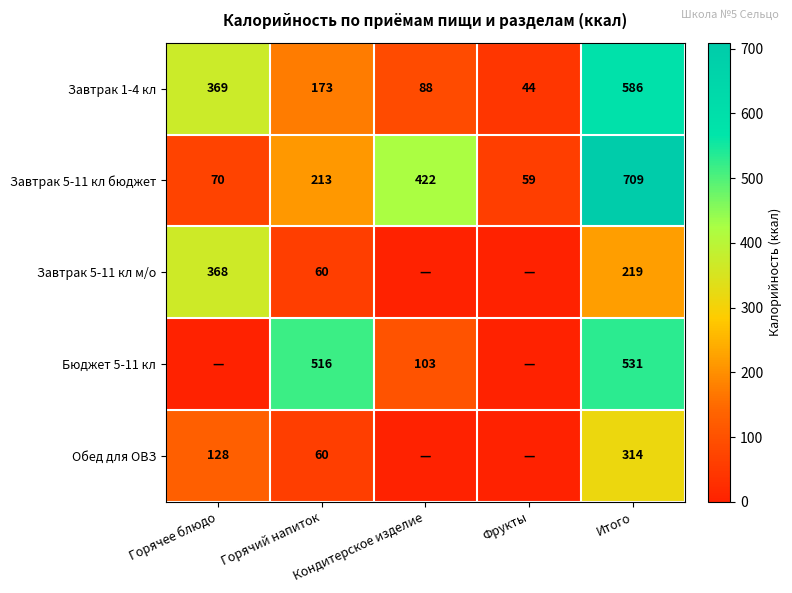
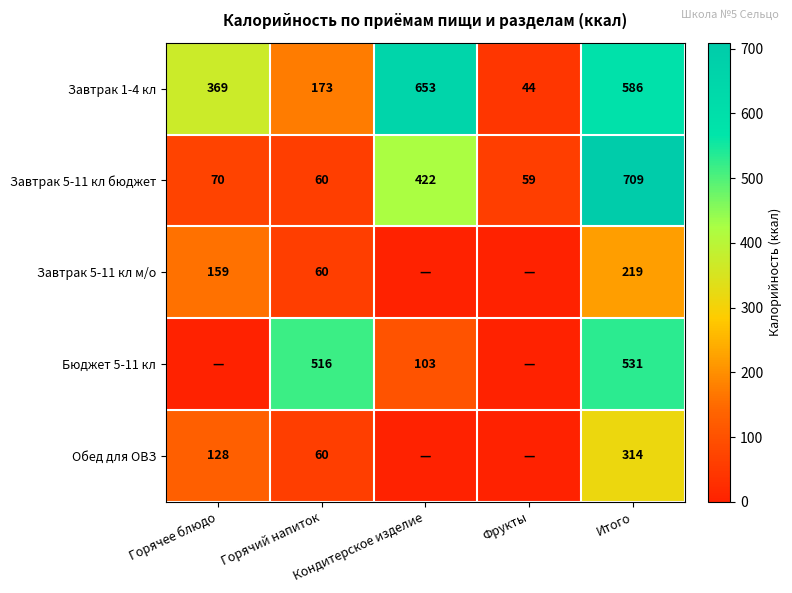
Завтрак 1-4 кл, Кондитерское изделие: 88 -> 653
Завтрак 5-11 кл бюджет, Горячий напиток: 213 -> 60
Завтрак 5-11 кл м/о, Горячее блюдо: 368 -> 159
